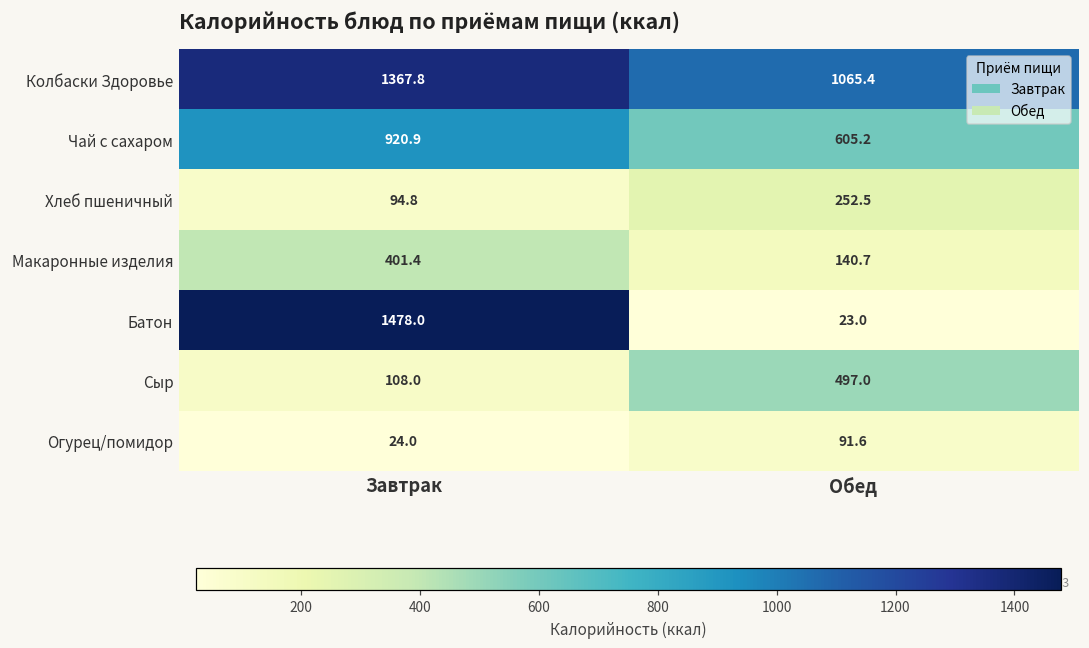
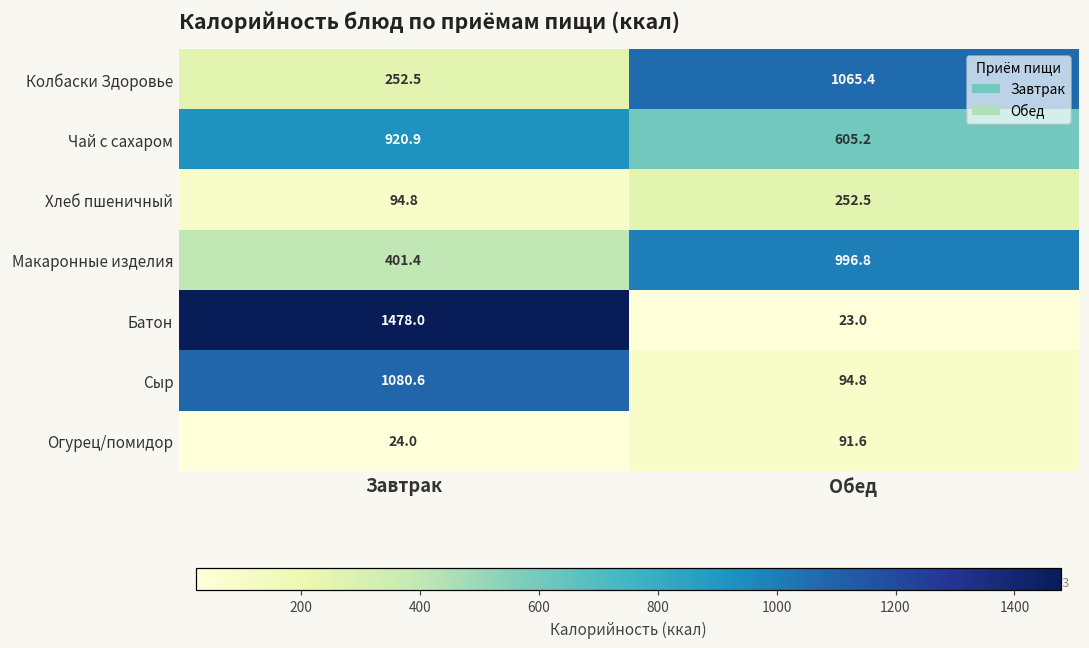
Колбаски Здоровье, Завтрак: 1367.8 -> 252.5
Макаронные изделия, Обед: 140.7 -> 996.8
Сыр, Завтрак: 108.0 -> 1080.6
Сыр, Обед: 497.0 -> 94.8
